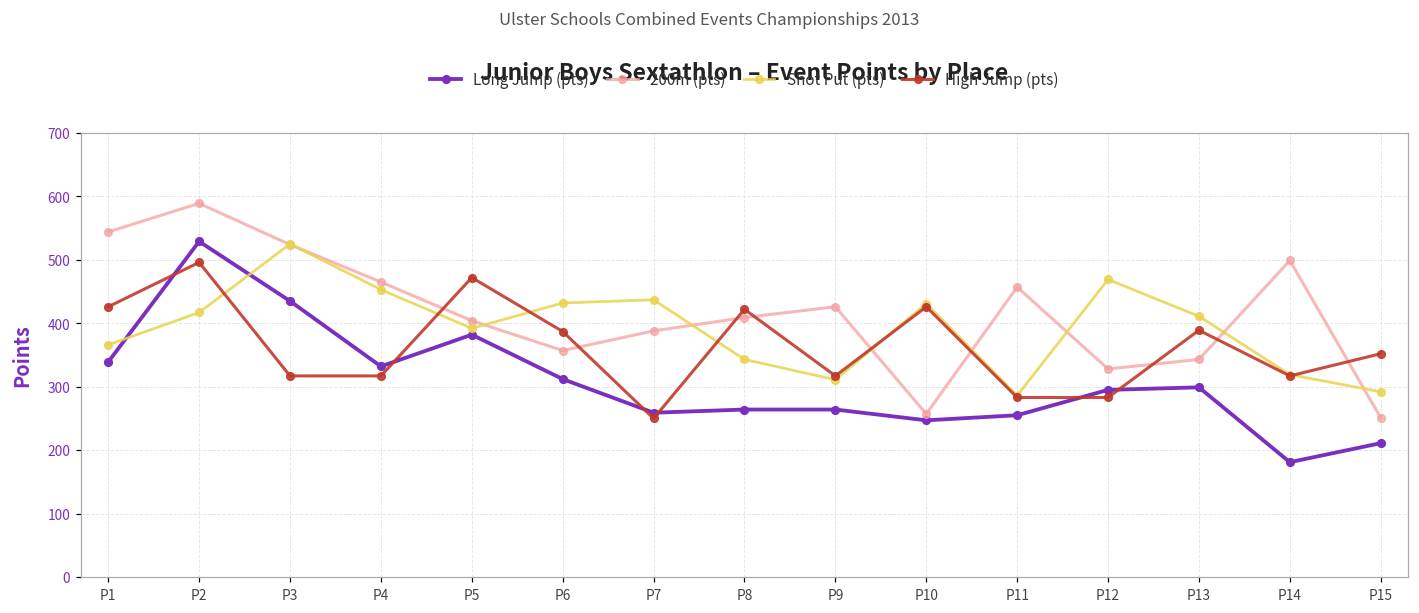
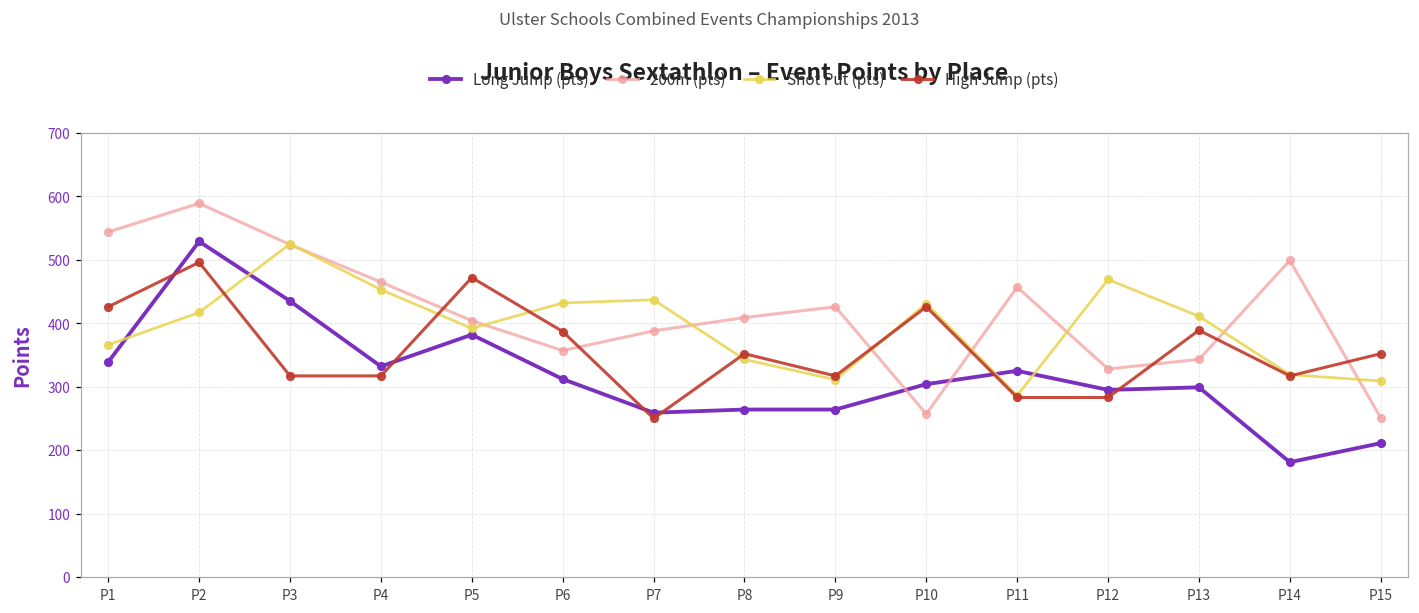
High Jump (pts), P8: 420 -> 350
Long Jump (pts), P10: 250 -> 300
Long Jump (pts), P11: 260 -> 330
Shot Put (pts), P15: 290 -> 310
